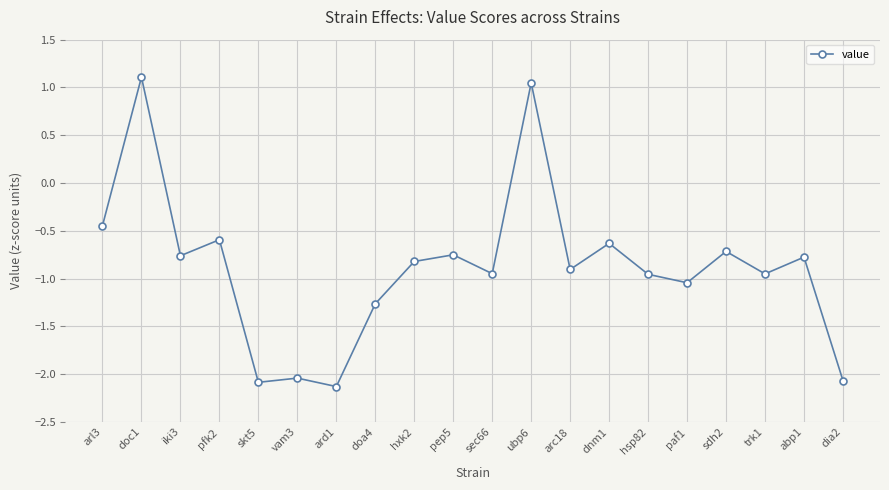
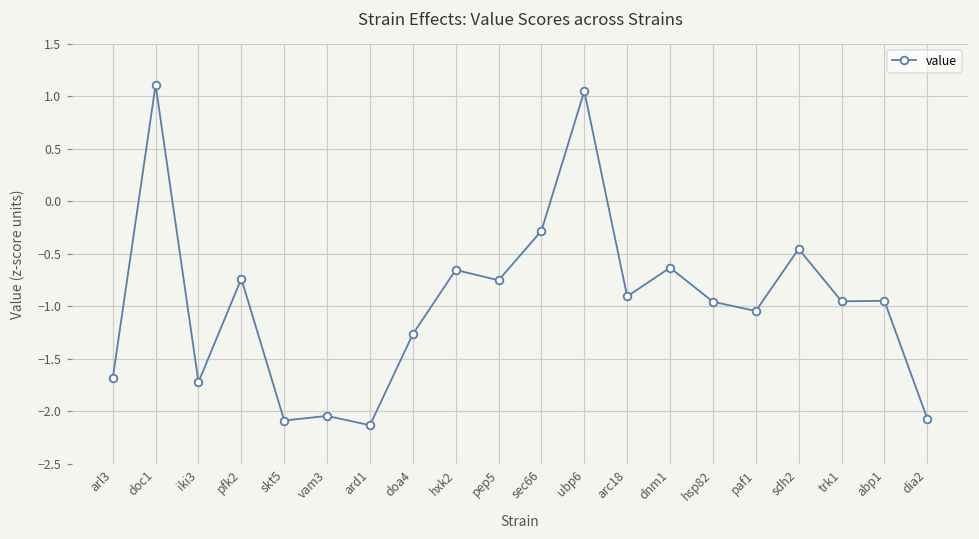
arl3: -0.4 -> -1.7
iki3: -0.8 -> -1.7
pfk2: -0.6 -> -0.7
hxk2: -0.8 -> -0.7
sec66: -0.9 -> -0.3
sdh2: -0.7 -> -0.5
abp1: -0.8 -> -0.9
